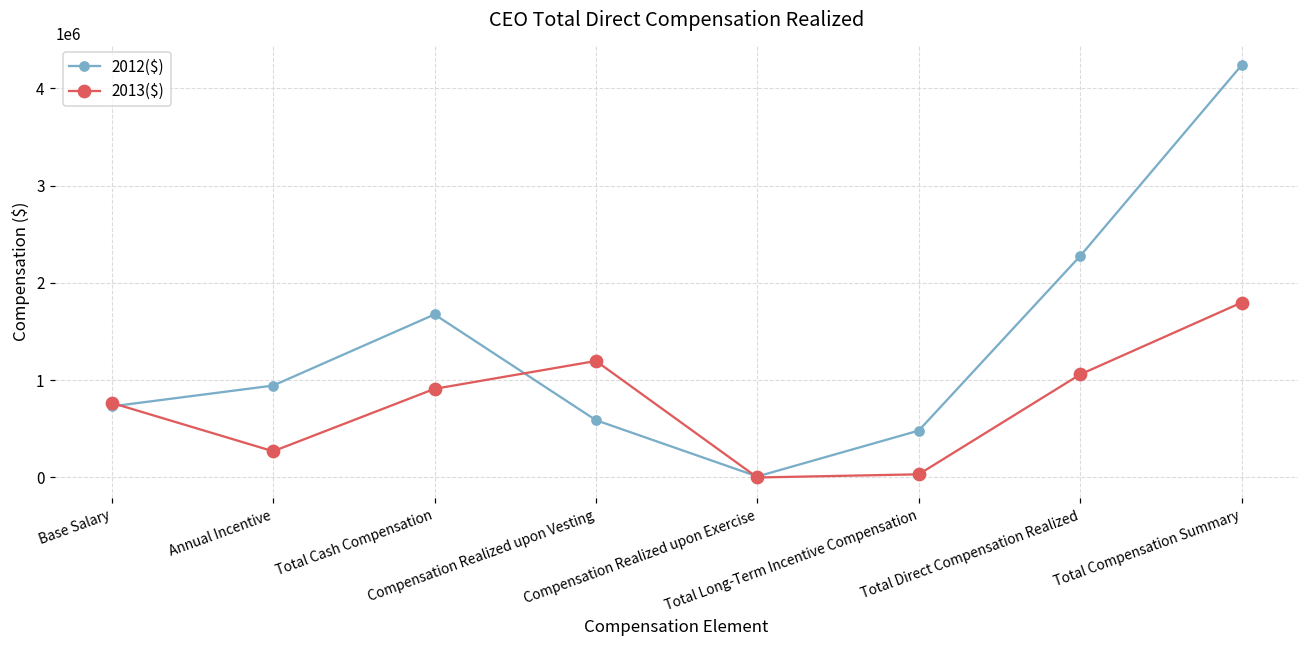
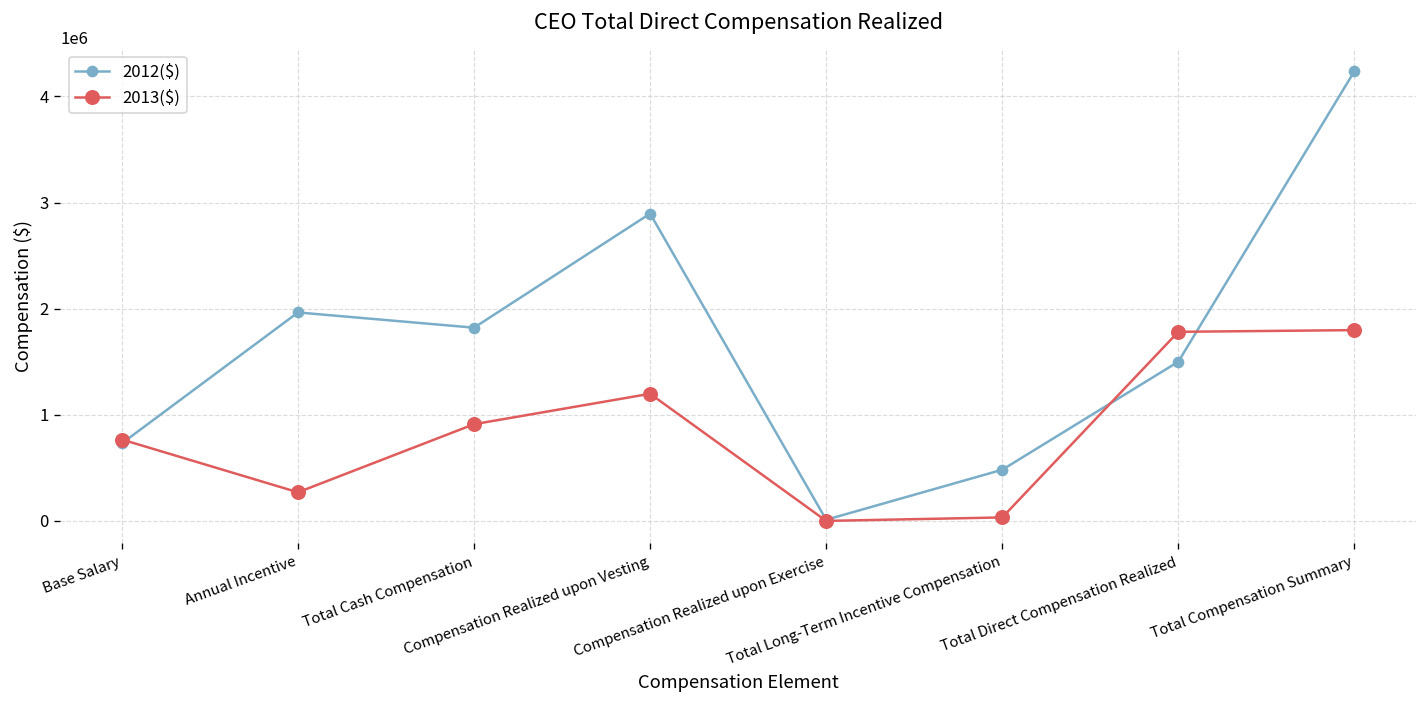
2012($), Annual Incentive: 900000 -> 2000000
2012($), Total Cash Compensation: 1700000 -> 1800000
2012($), Compensation Realized upon Vesting: 600000 -> 2900000
2012($), Total Direct Compensation Realized: 2300000 -> 1500000
2013($), Total Direct Compensation Realized: 1100000 -> 1800000
